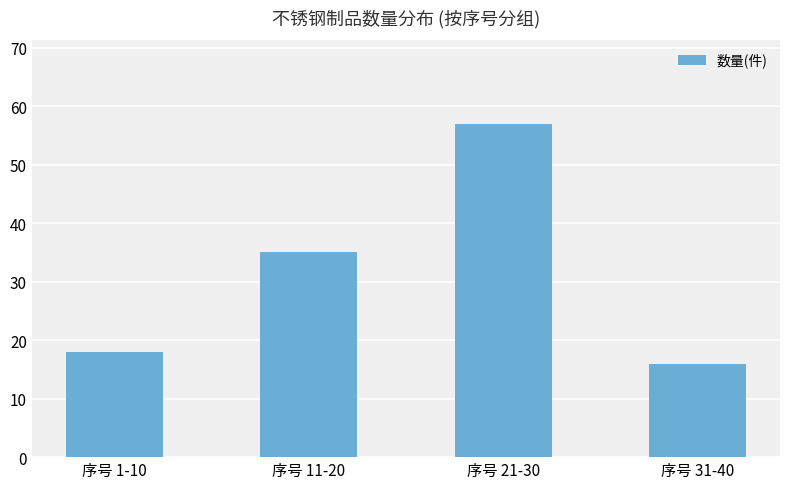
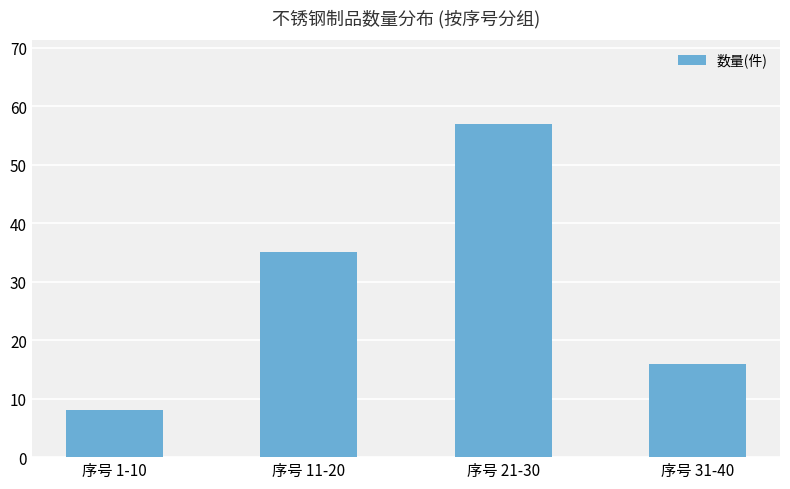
序号 1-10: 18 -> 8
